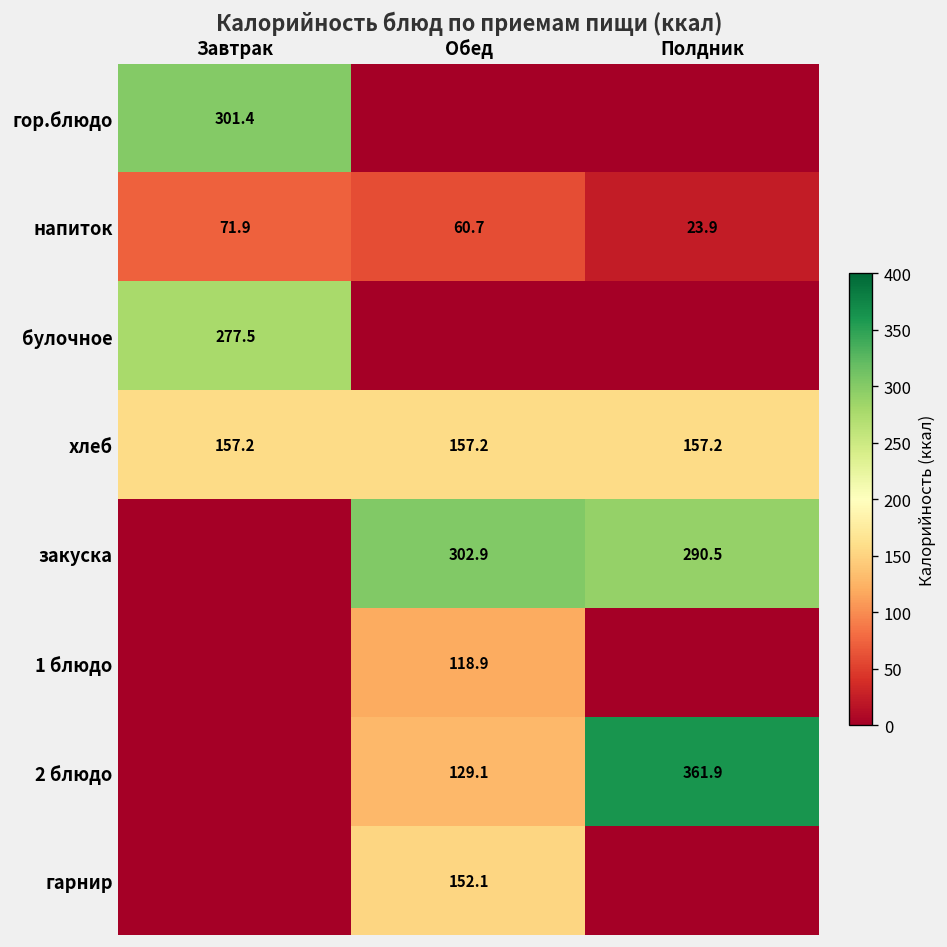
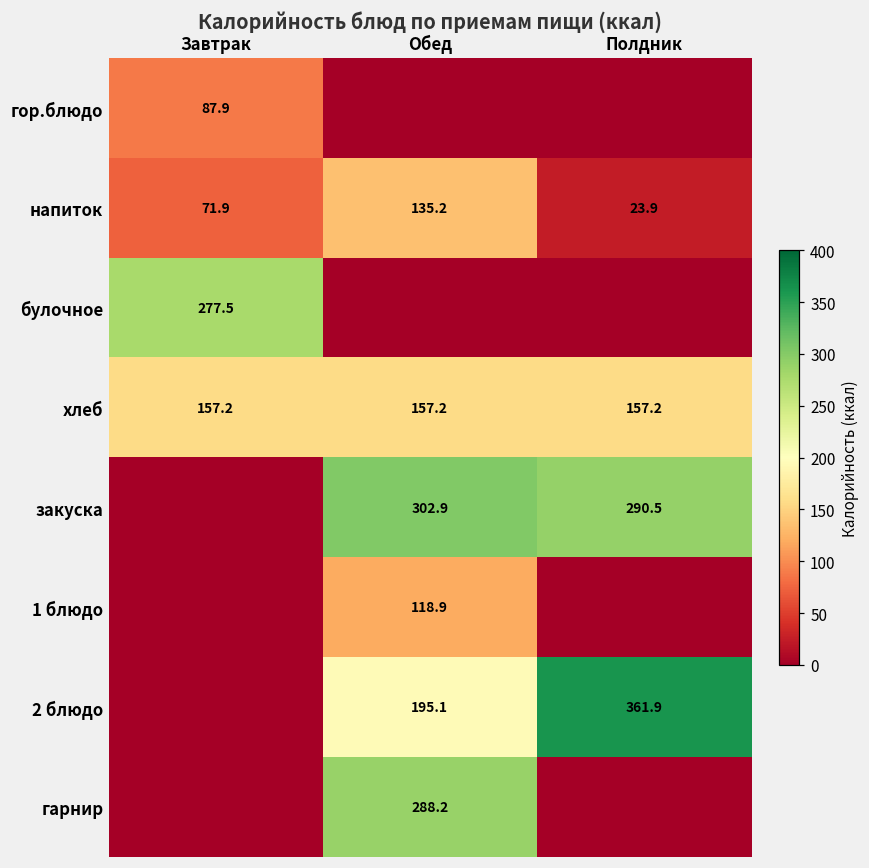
гор.блюдо, Завтрак: 301.4 -> 87.9
напиток, Обед: 60.7 -> 135.2
2 блюдо, Обед: 129.1 -> 195.1
гарнир, Обед: 152.1 -> 288.2
